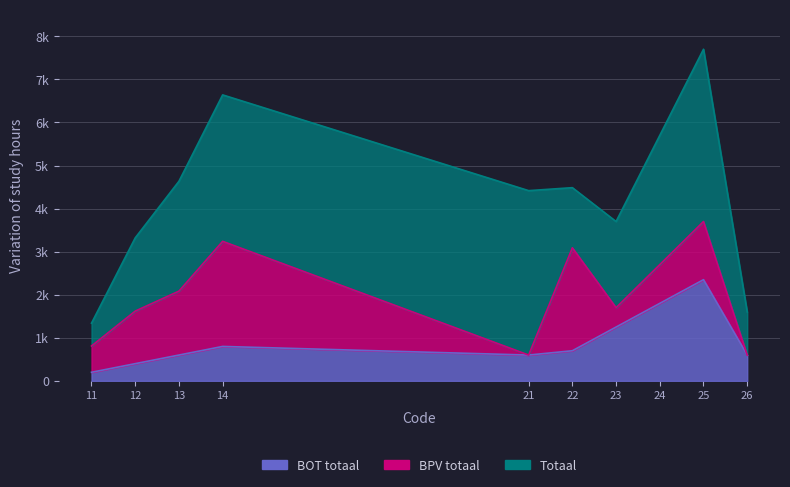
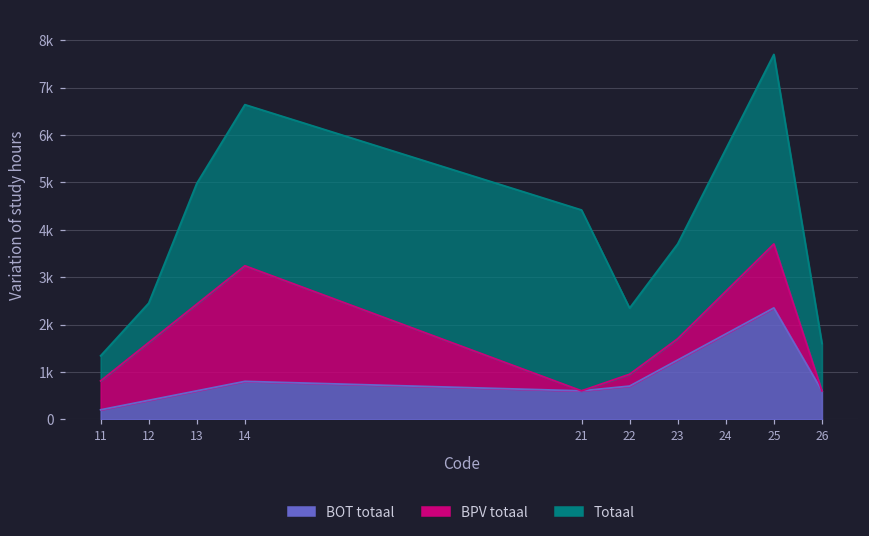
Totaal, 12: 1700 -> 800
BPV totaal, 13: 1500 -> 1800
BPV totaal, 22: 2400 -> 300
